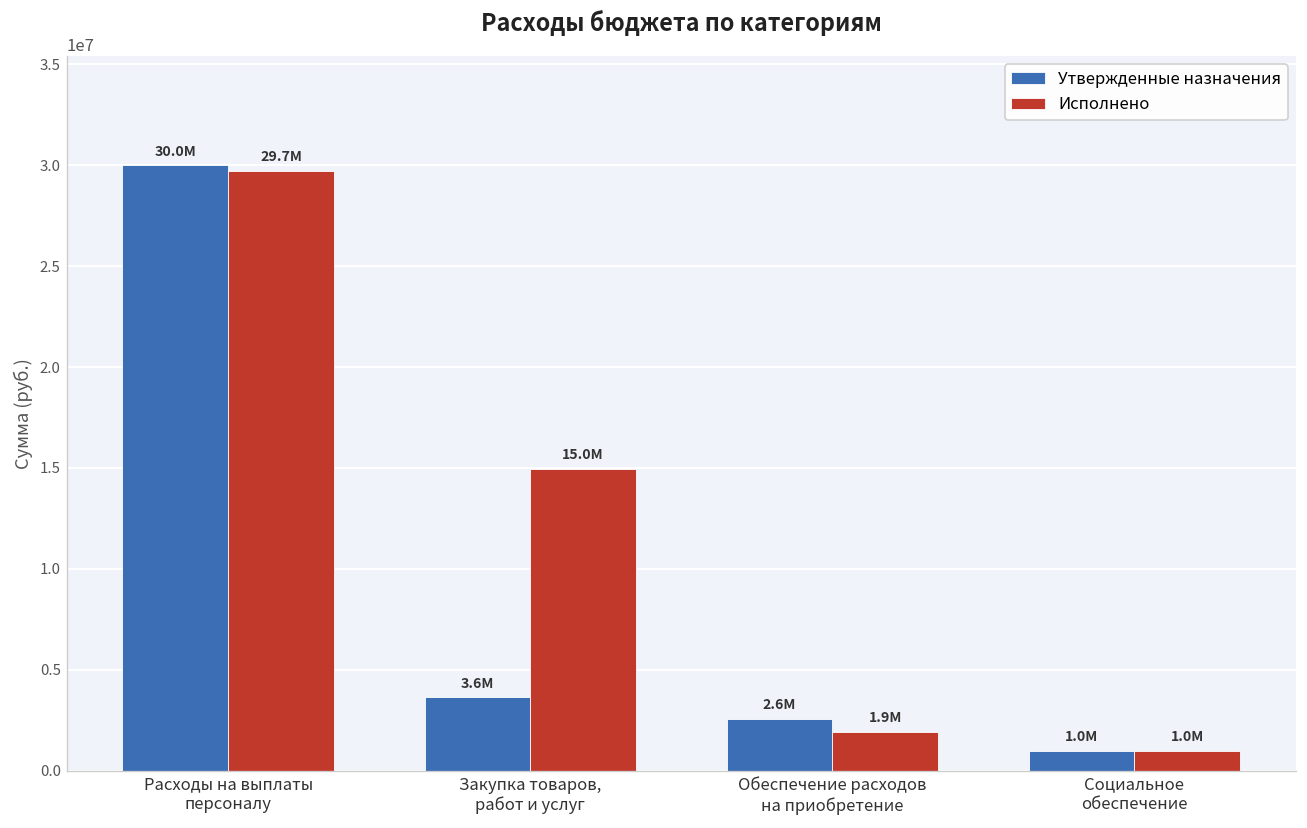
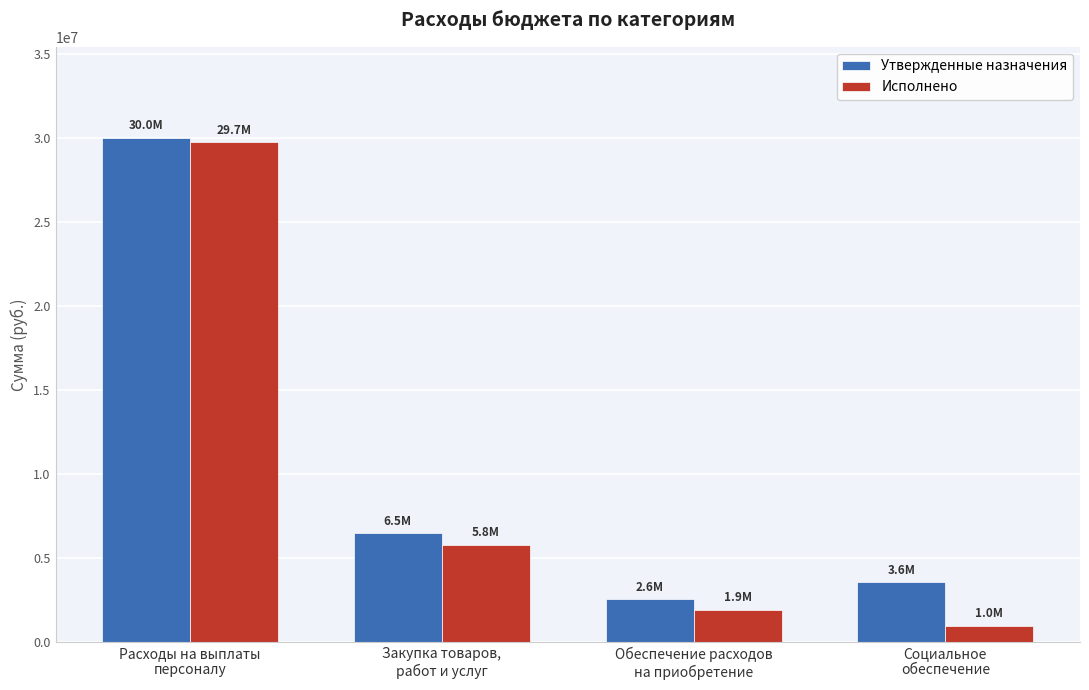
Утвержденные назначения, Закупка товаров, работ и услуг: 3.6M -> 6.5M
Исполнено, Закупка товаров, работ и услуг: 15.0M -> 5.8M
Утвержденные назначения, Социальное обеспечение: 1.0M -> 3.6M
